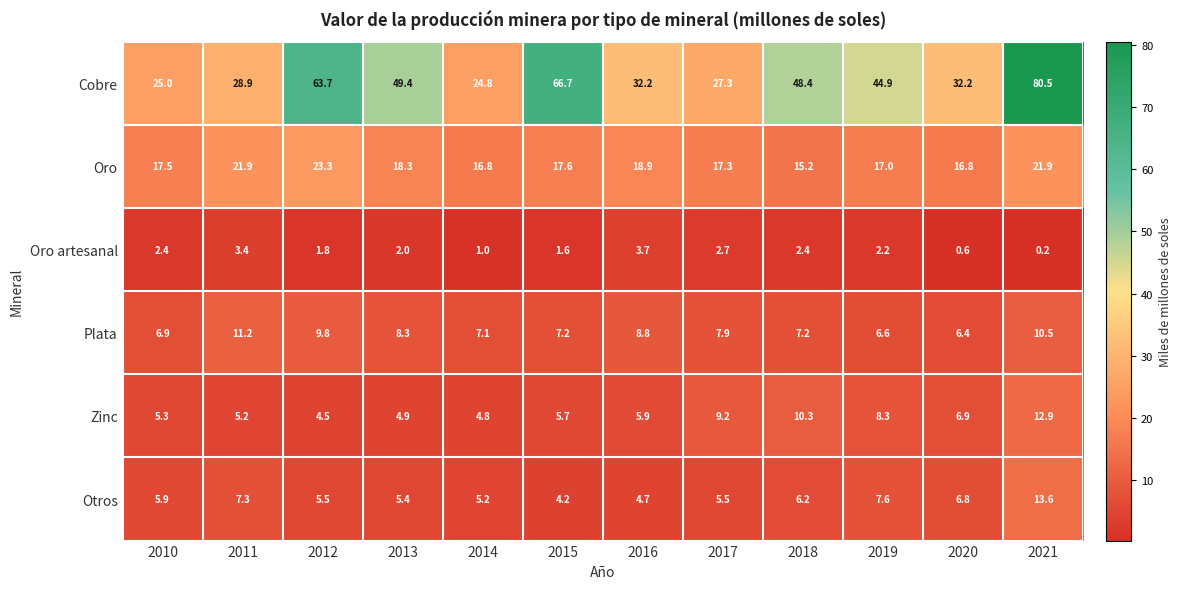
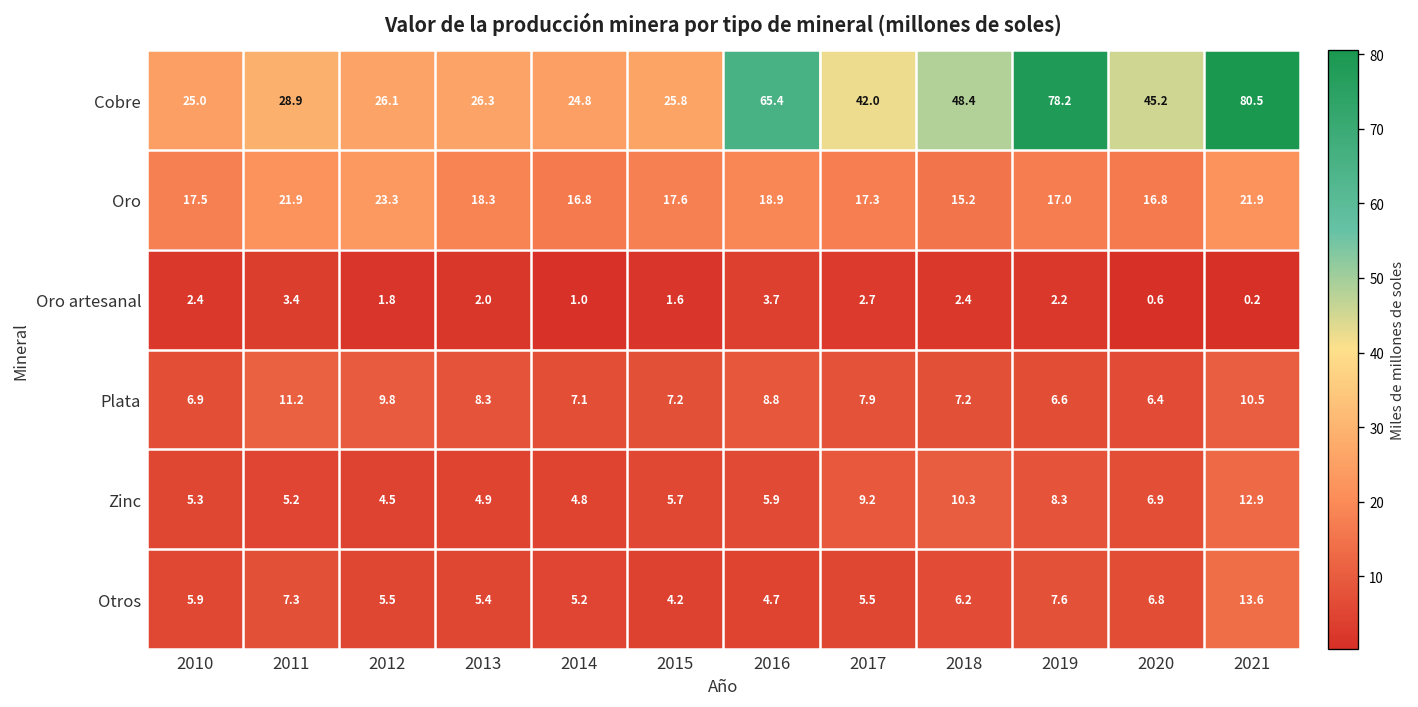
Cobre, 2012: 63.7 -> 26.1
Cobre, 2013: 49.4 -> 26.3
Cobre, 2015: 66.7 -> 25.8
Cobre, 2016: 32.2 -> 65.4
Cobre, 2017: 27.3 -> 42.0
Cobre, 2019: 44.9 -> 78.2
Cobre, 2020: 32.2 -> 45.2
